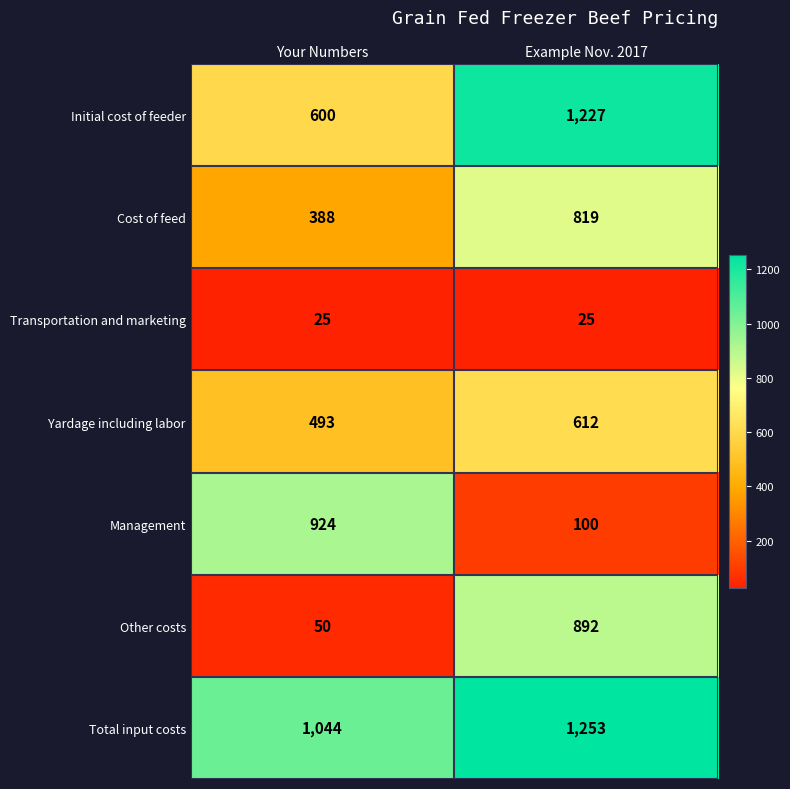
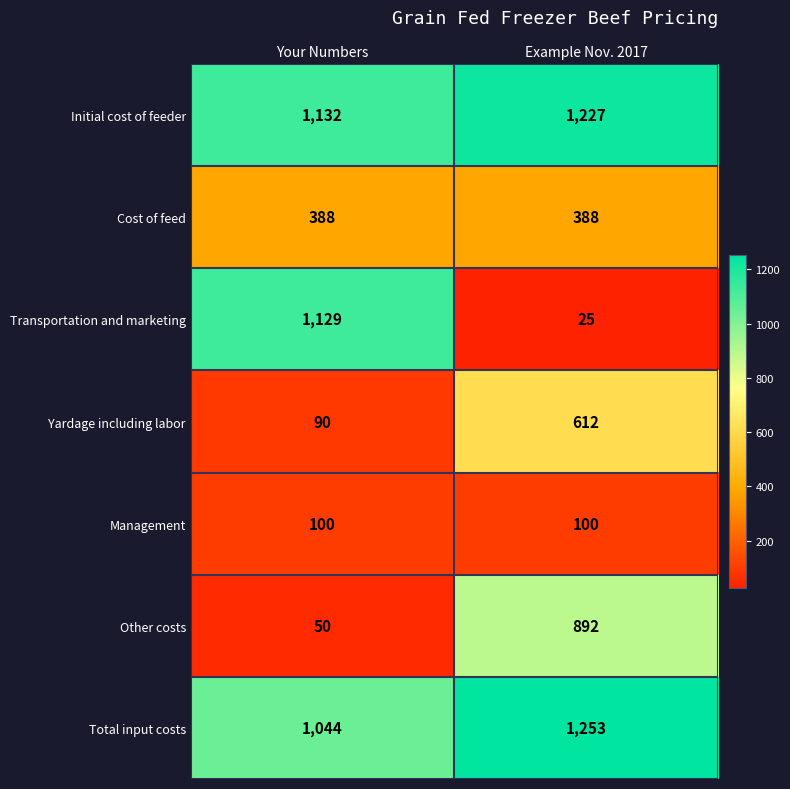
Initial cost of feeder, Your Numbers: 600 -> 1,132
Cost of feed, Example Nov. 2017: 819 -> 388
Transportation and marketing, Your Numbers: 25 -> 1,129
Yardage including labor, Your Numbers: 493 -> 90
Management, Your Numbers: 924 -> 100
